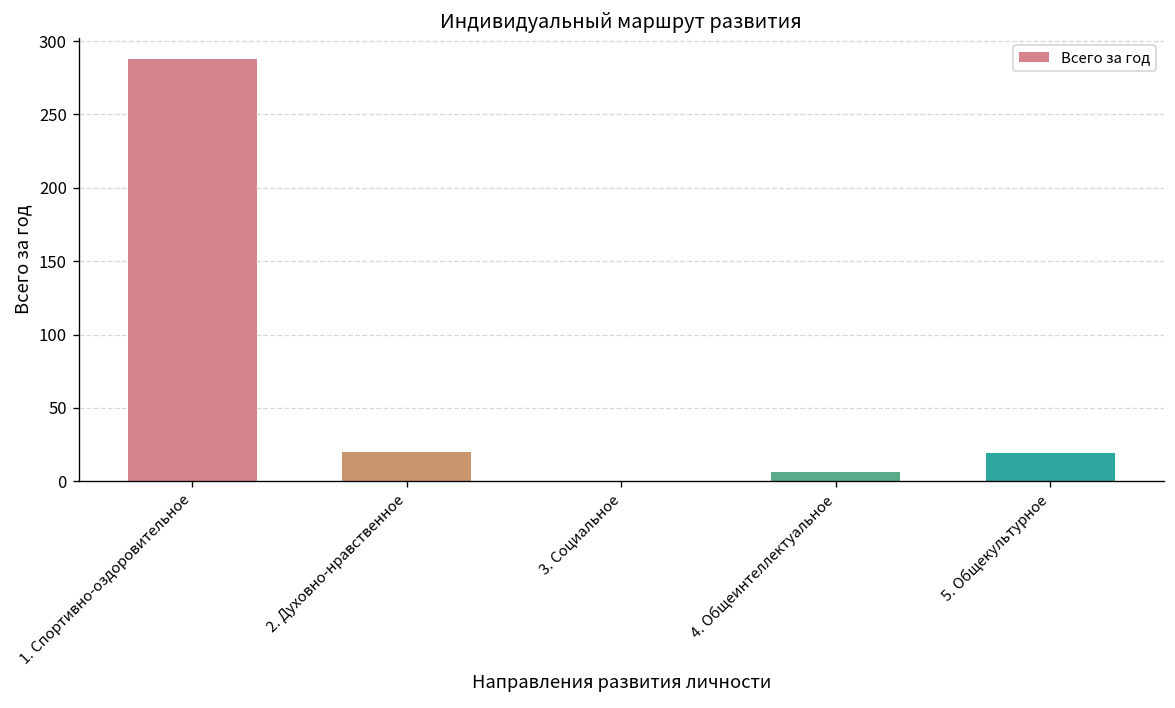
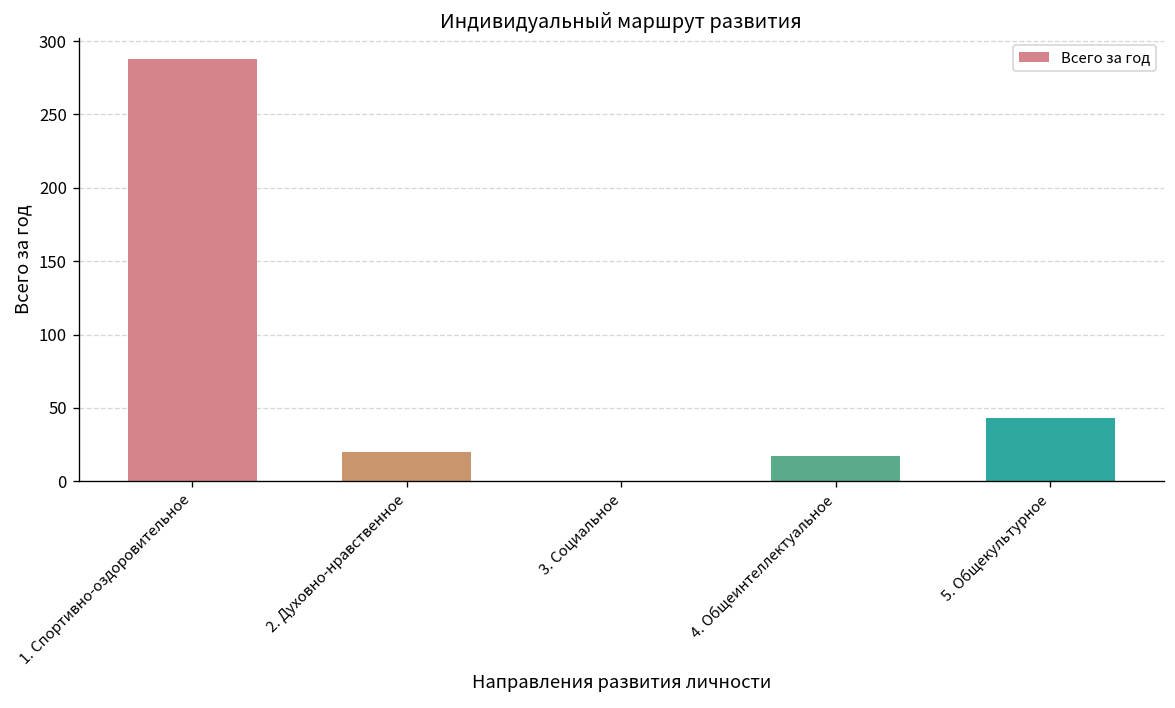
4. Общеинтеллектуальное: 6 -> 17
5. Общекультурное: 19 -> 43
